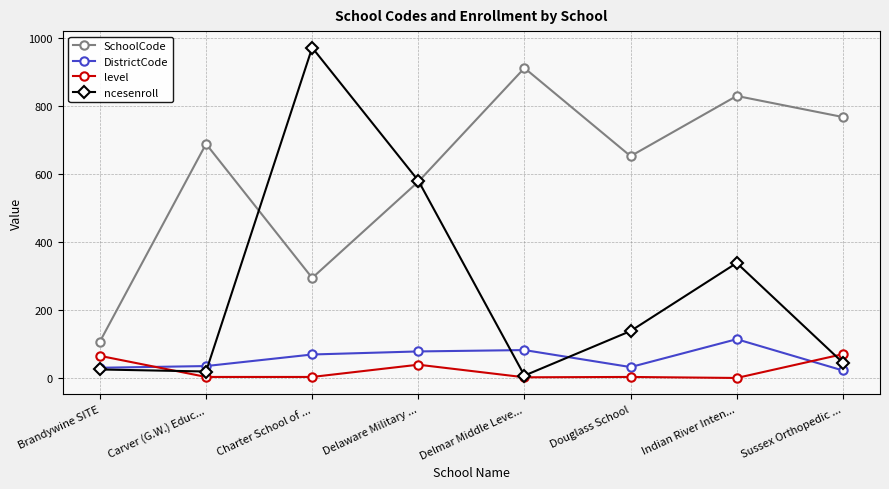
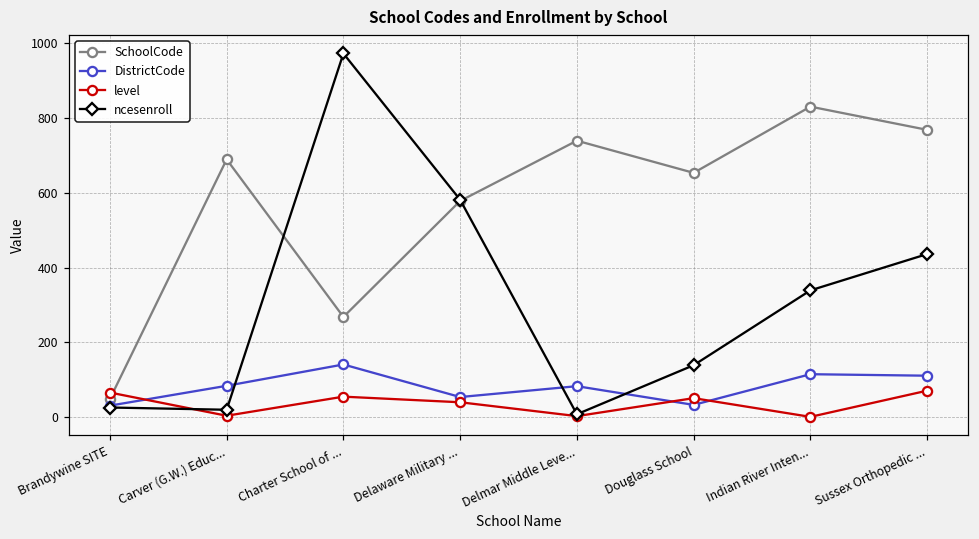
SchoolCode, Brandywine SITE: 110 -> 50
DistrictCode, Carver (G.W.) Educ...: 40 -> 80
SchoolCode, Charter School of ...: 300 -> 270
DistrictCode, Charter School of ...: 70 -> 140
level, Charter School of ...: 0 -> 60
DistrictCode, Delaware Military ...: 80 -> 50
SchoolCode, Delmar Middle Leve...: 910 -> 740
level, Douglass School: 0 -> 50
DistrictCode, Sussex Orthopedic ...: 20 -> 110
ncesenroll, Sussex Orthopedic ...: 50 -> 440
